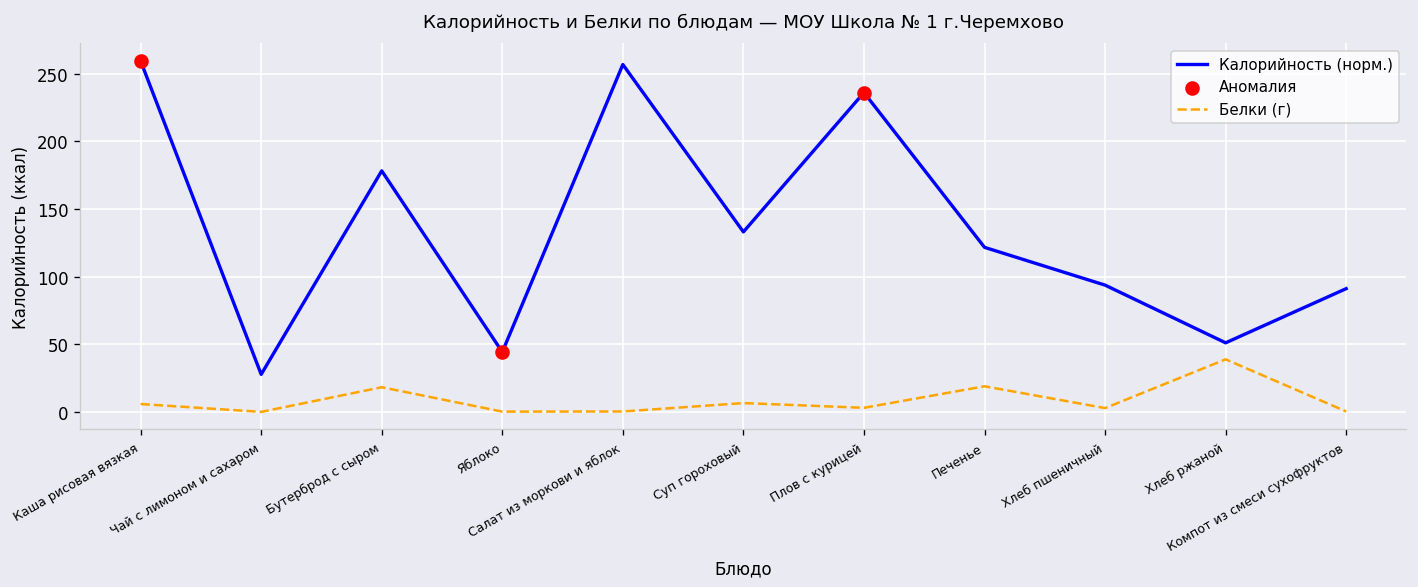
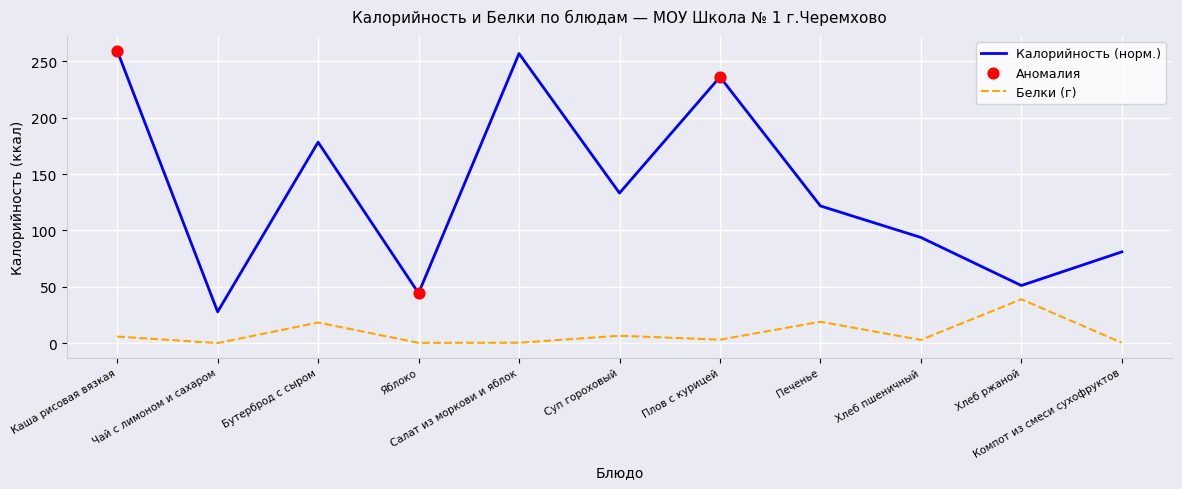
Калорийность (норм.), Компот из смеси сухофруктов: 91 -> 81
